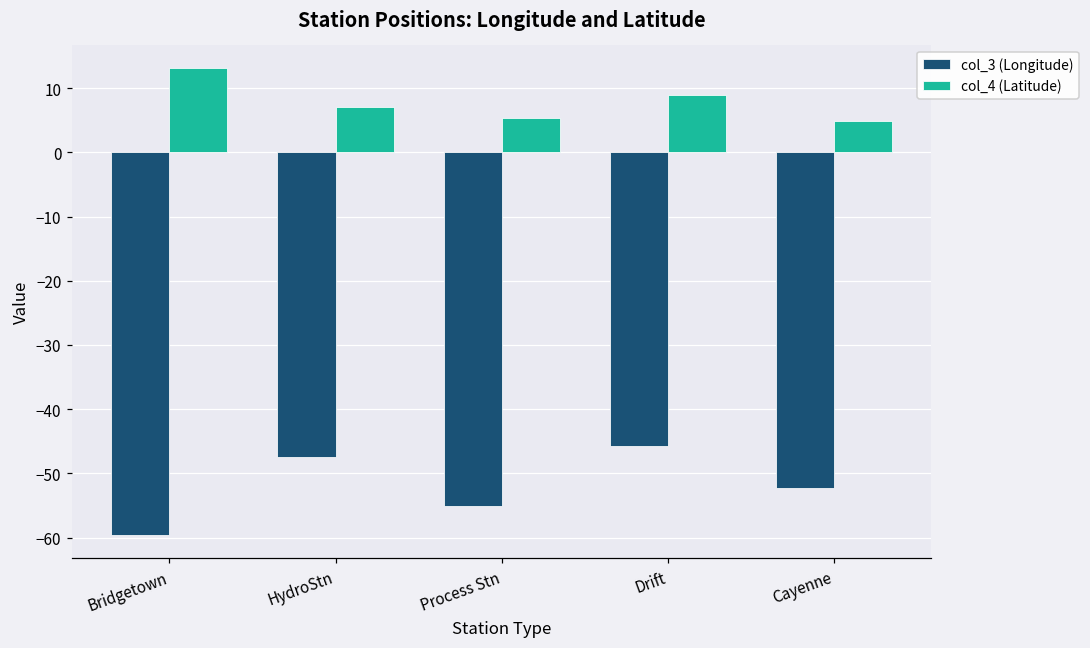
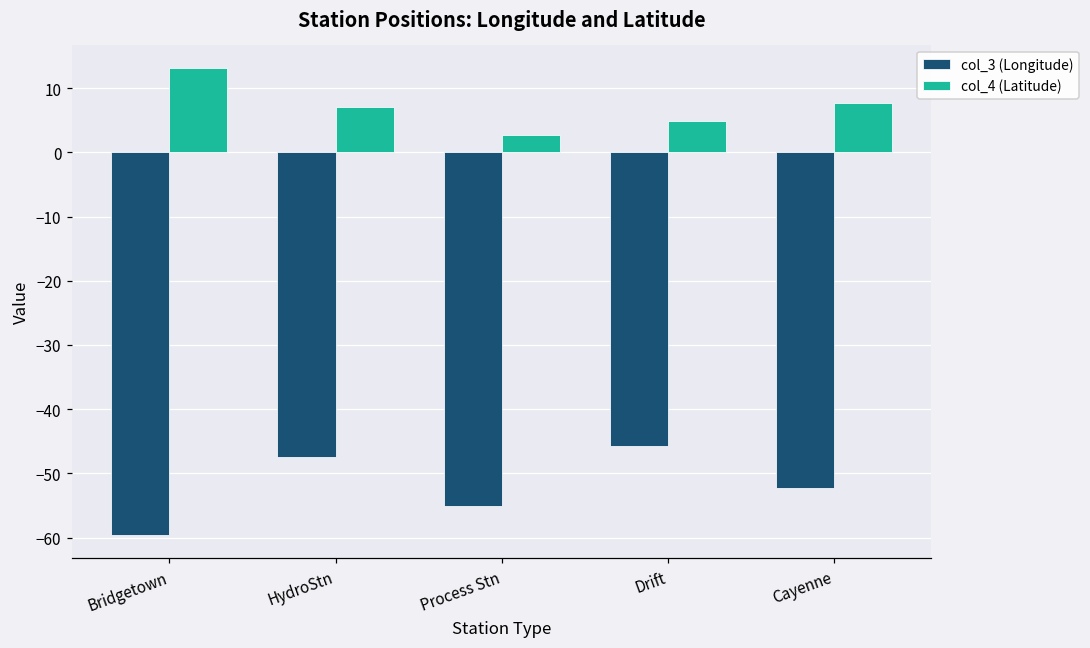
col_4 (Latitude), Process Stn: 5 -> 3
col_4 (Latitude), Drift: 9 -> 5
col_4 (Latitude), Cayenne: 5 -> 8
